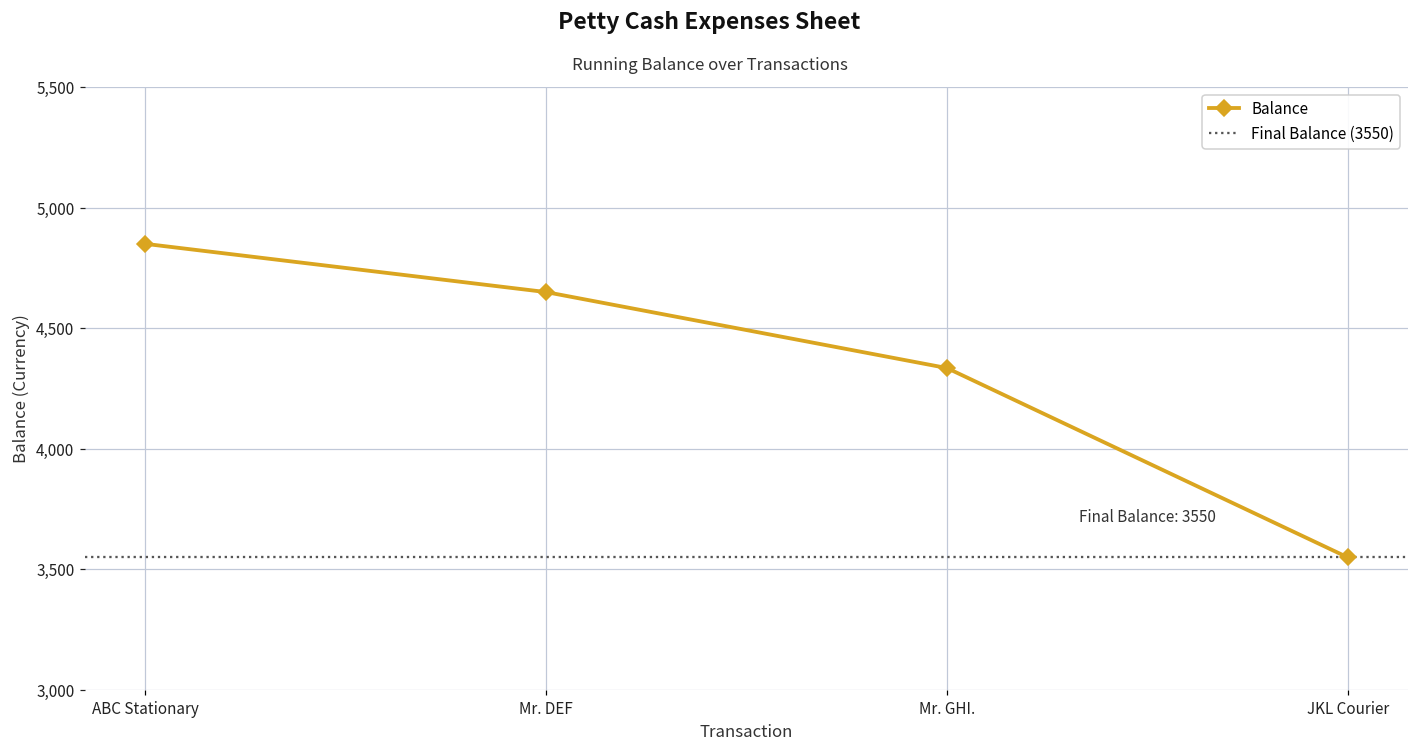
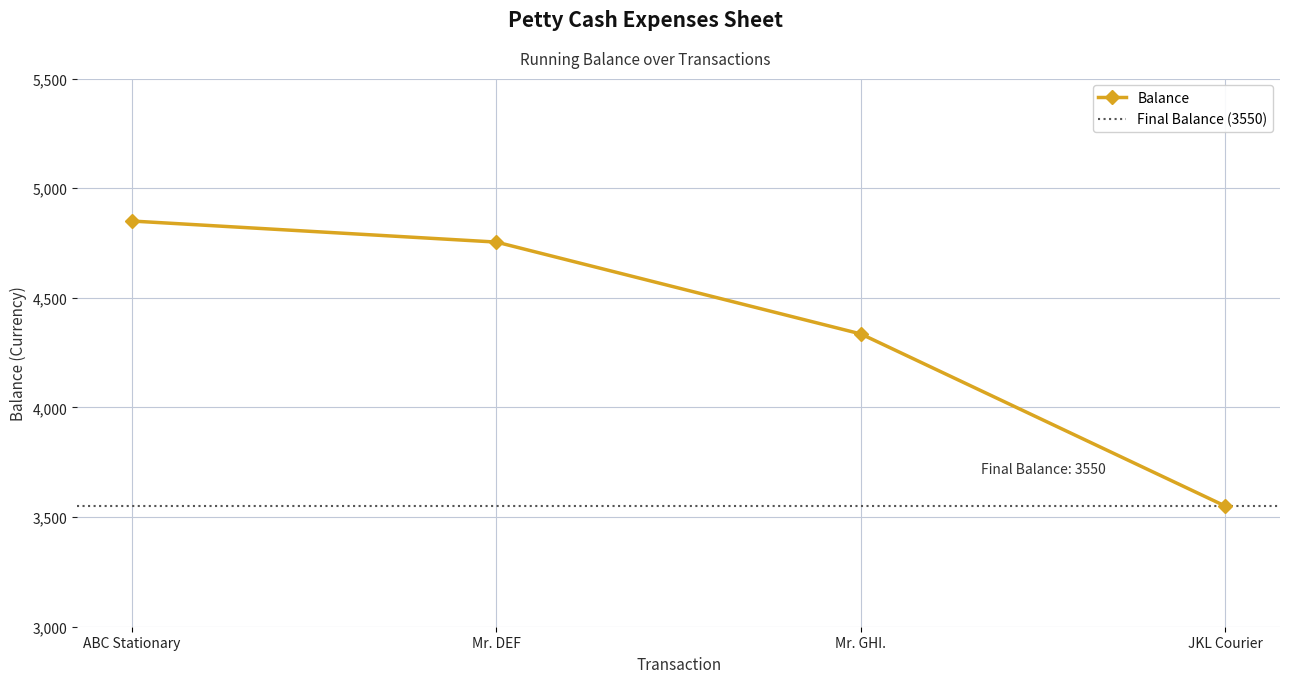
Mr. DEF: 4,650 -> 4,750
